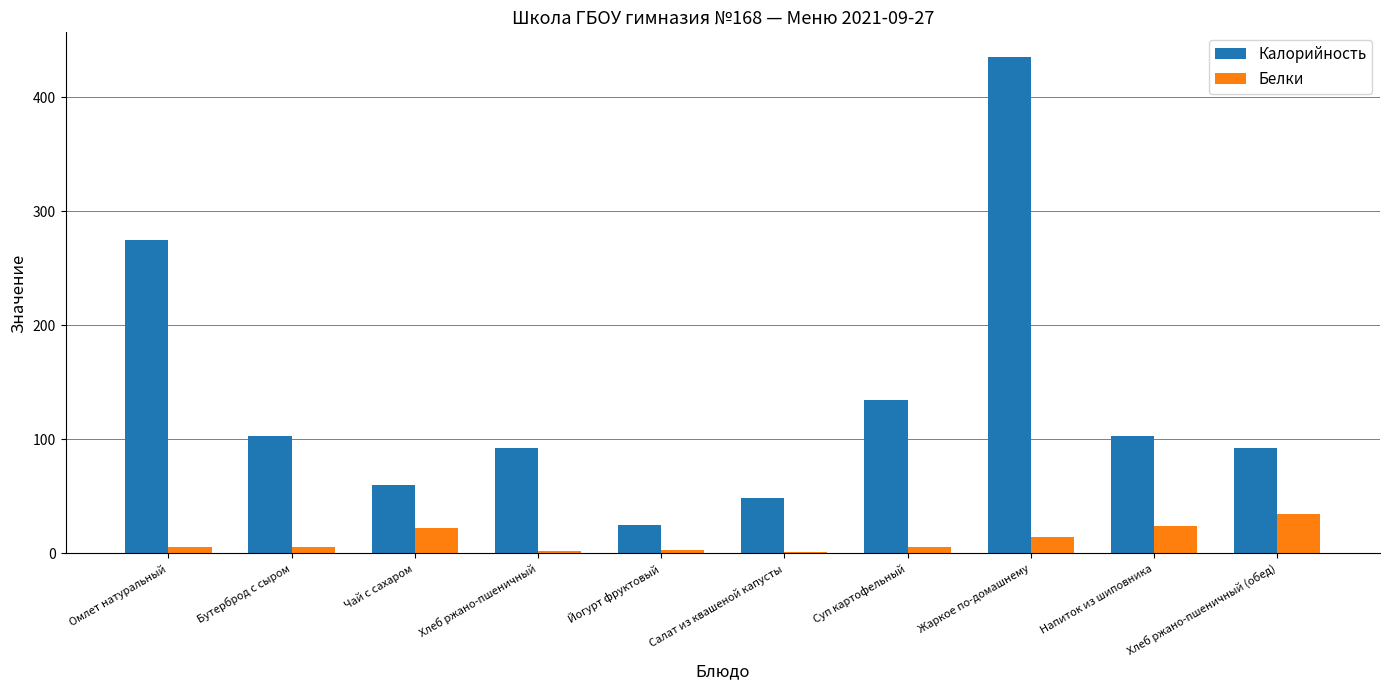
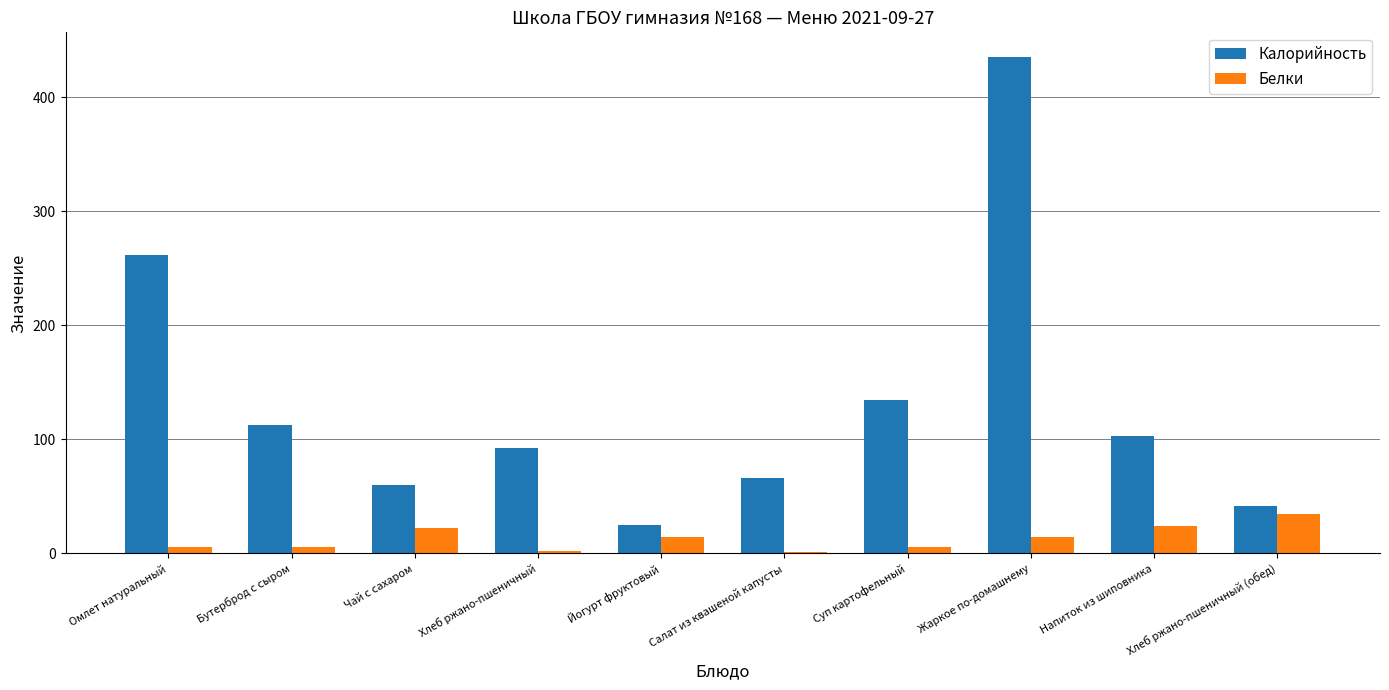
Калорийность, Омлет натуральный: 275 -> 262
Калорийность, Бутерброд с сыром: 103 -> 113
Белки, Йогурт фруктовый: 3 -> 14
Калорийность, Салат из квашеной капусты: 49 -> 67
Калорийность, Хлеб ржано-пшеничный (обед): 93 -> 41
